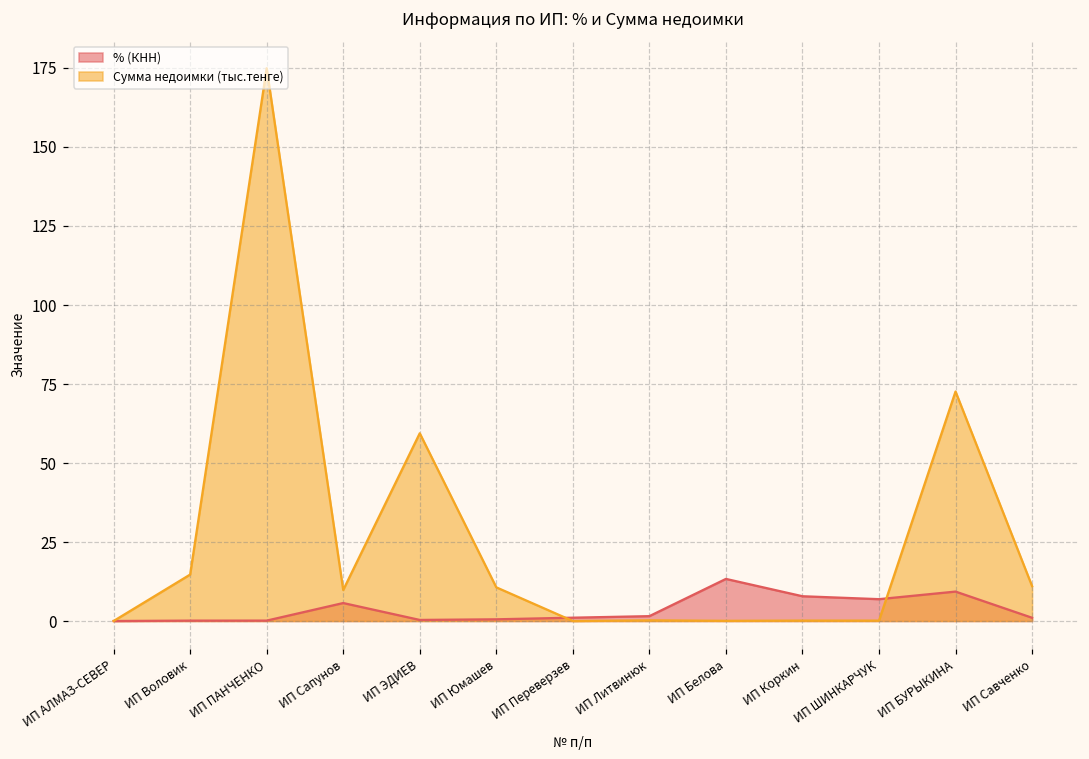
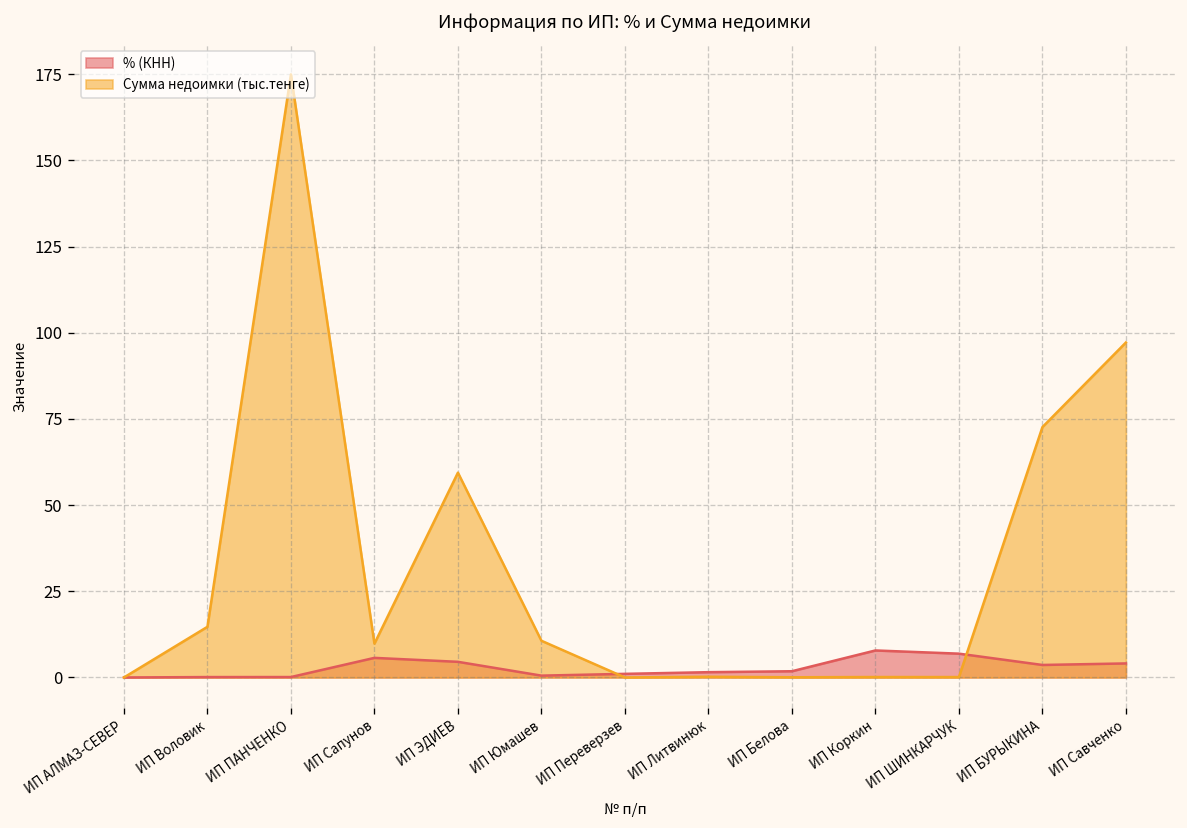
% (КНН), ИП ЭДИЕВ: 0 -> 5
% (КНН), ИП Белова: 13 -> 2
% (КНН), ИП БУРЫКИНА: 9 -> 4
% (КНН), ИП Савченко: 1 -> 4
Сумма недоимки (тыс.тенге), ИП Савченко: 11 -> 97
